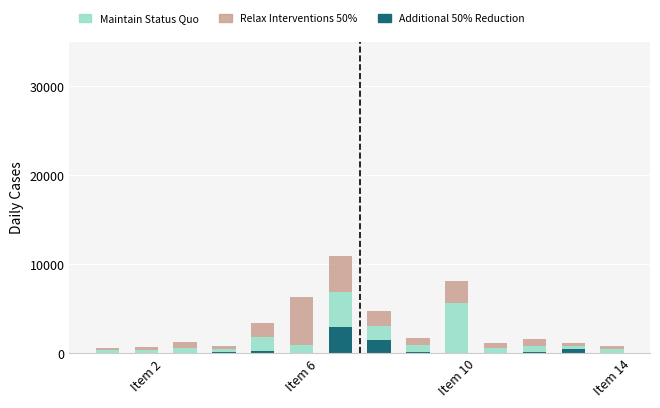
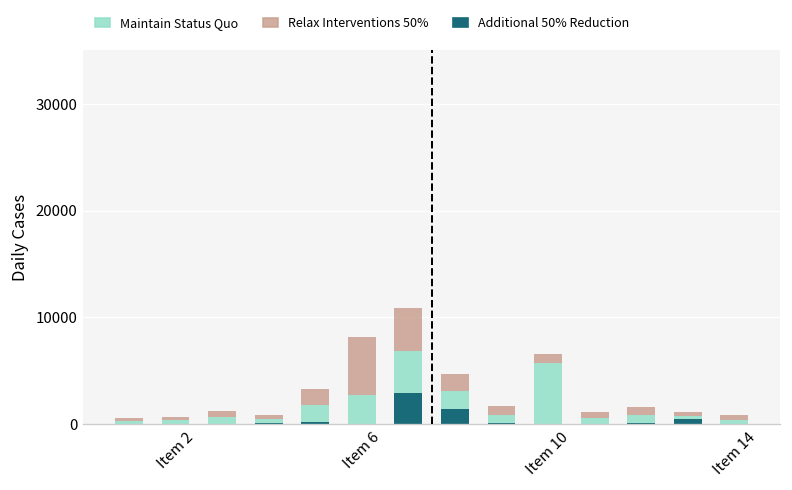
Maintain Status Quo, Item 6: 1000 -> 3000
Relax Interventions 50%, Item 10: 2000 -> 1000
